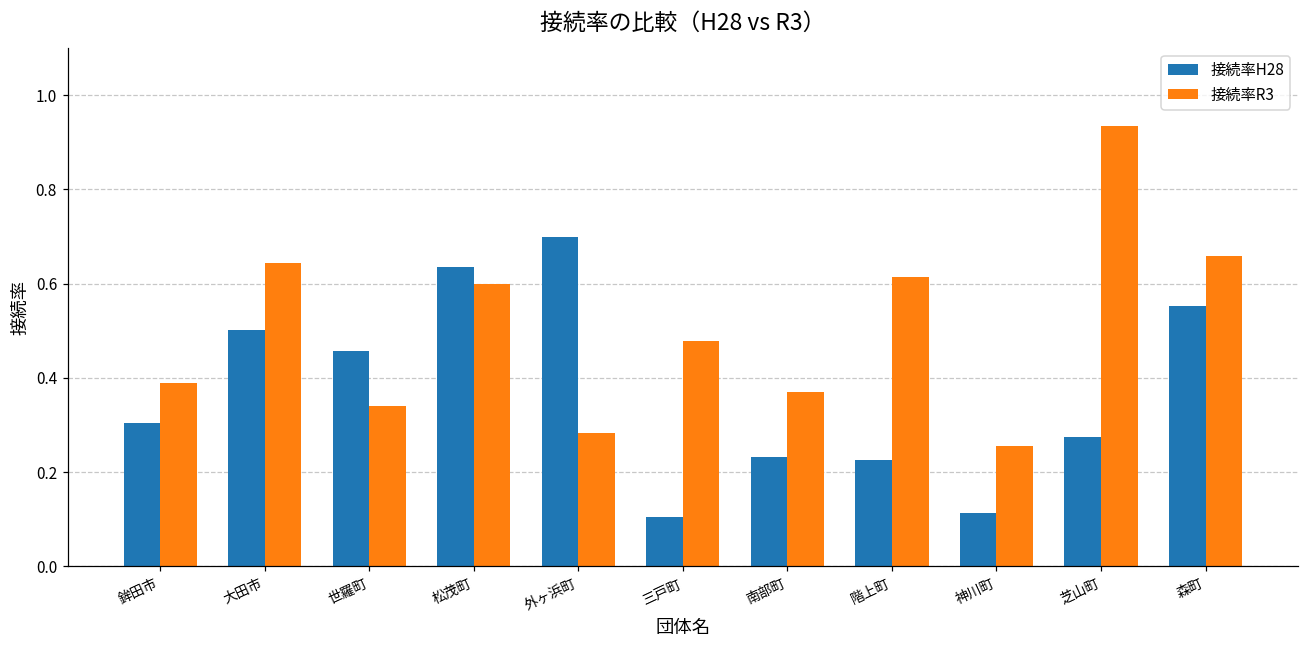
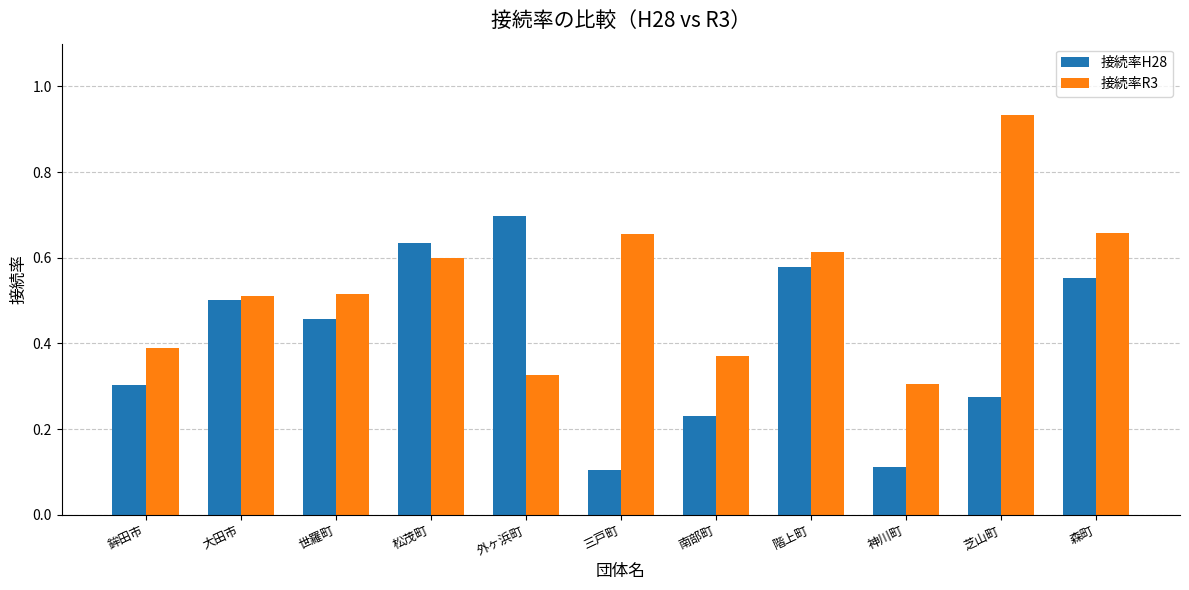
接続率R3, 大田市: 0.64 -> 0.51
接続率R3, 世羅町: 0.34 -> 0.52
接続率R3, 外ヶ浜町: 0.28 -> 0.33
接続率R3, 三戸町: 0.48 -> 0.66
接続率H28, 階上町: 0.23 -> 0.58
接続率R3, 神川町: 0.25 -> 0.31
